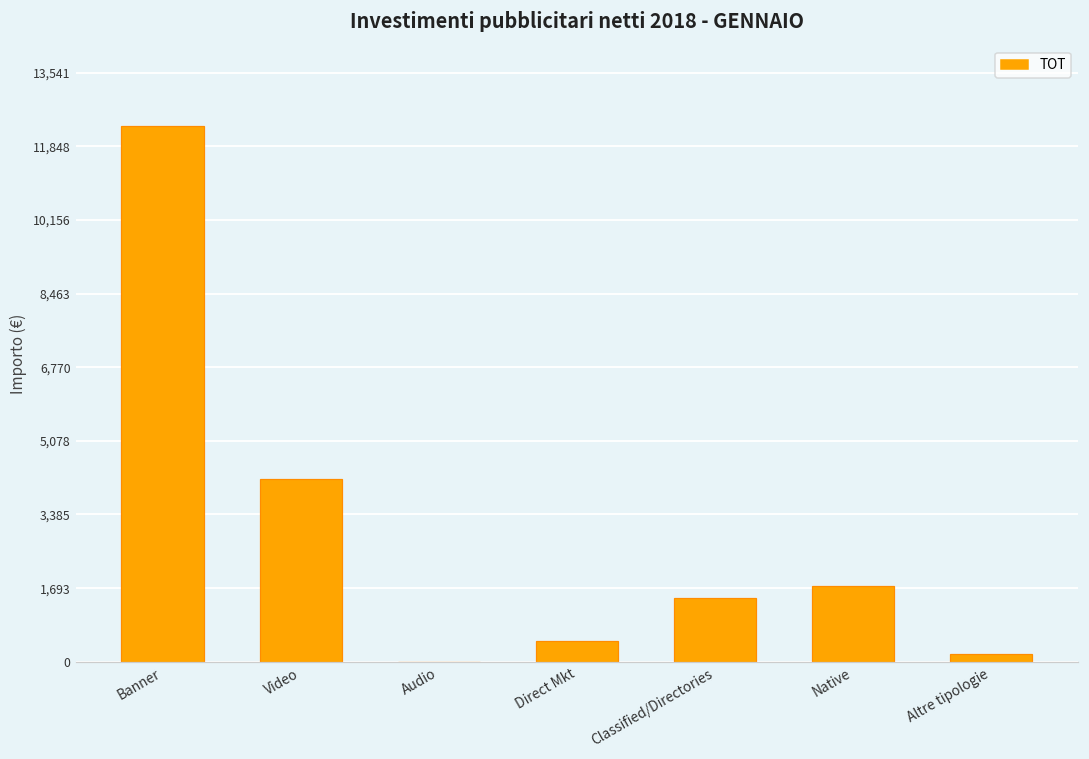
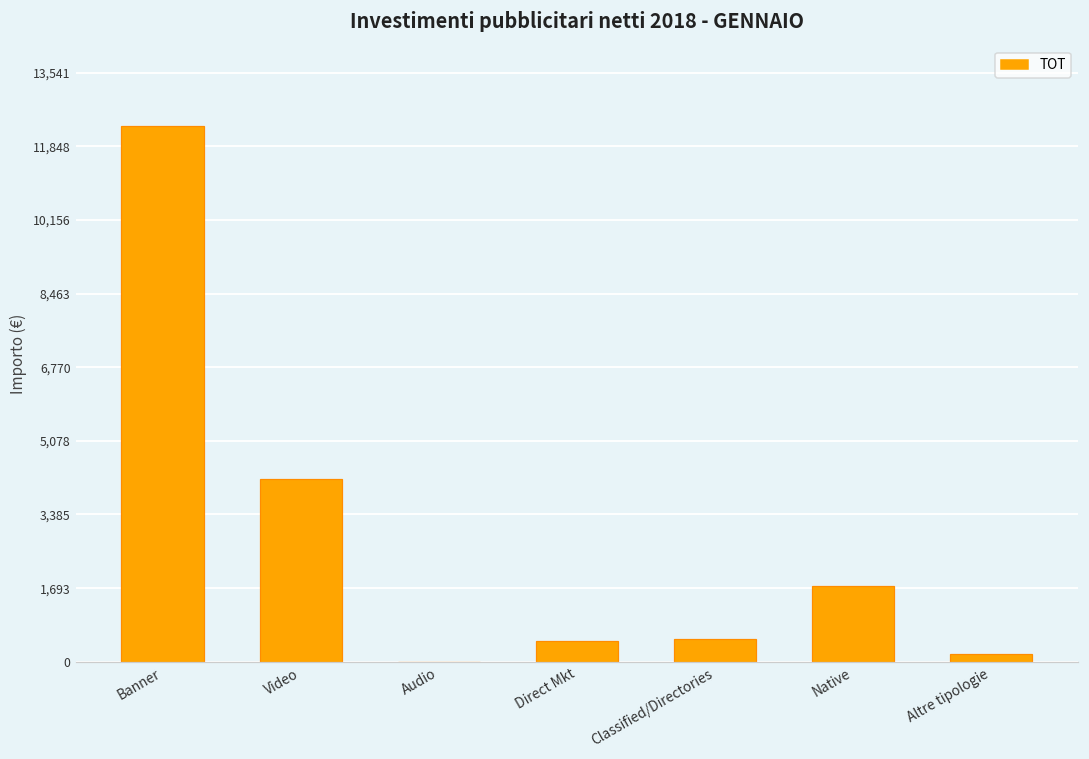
Classified/Directories: 1,500 -> 500
